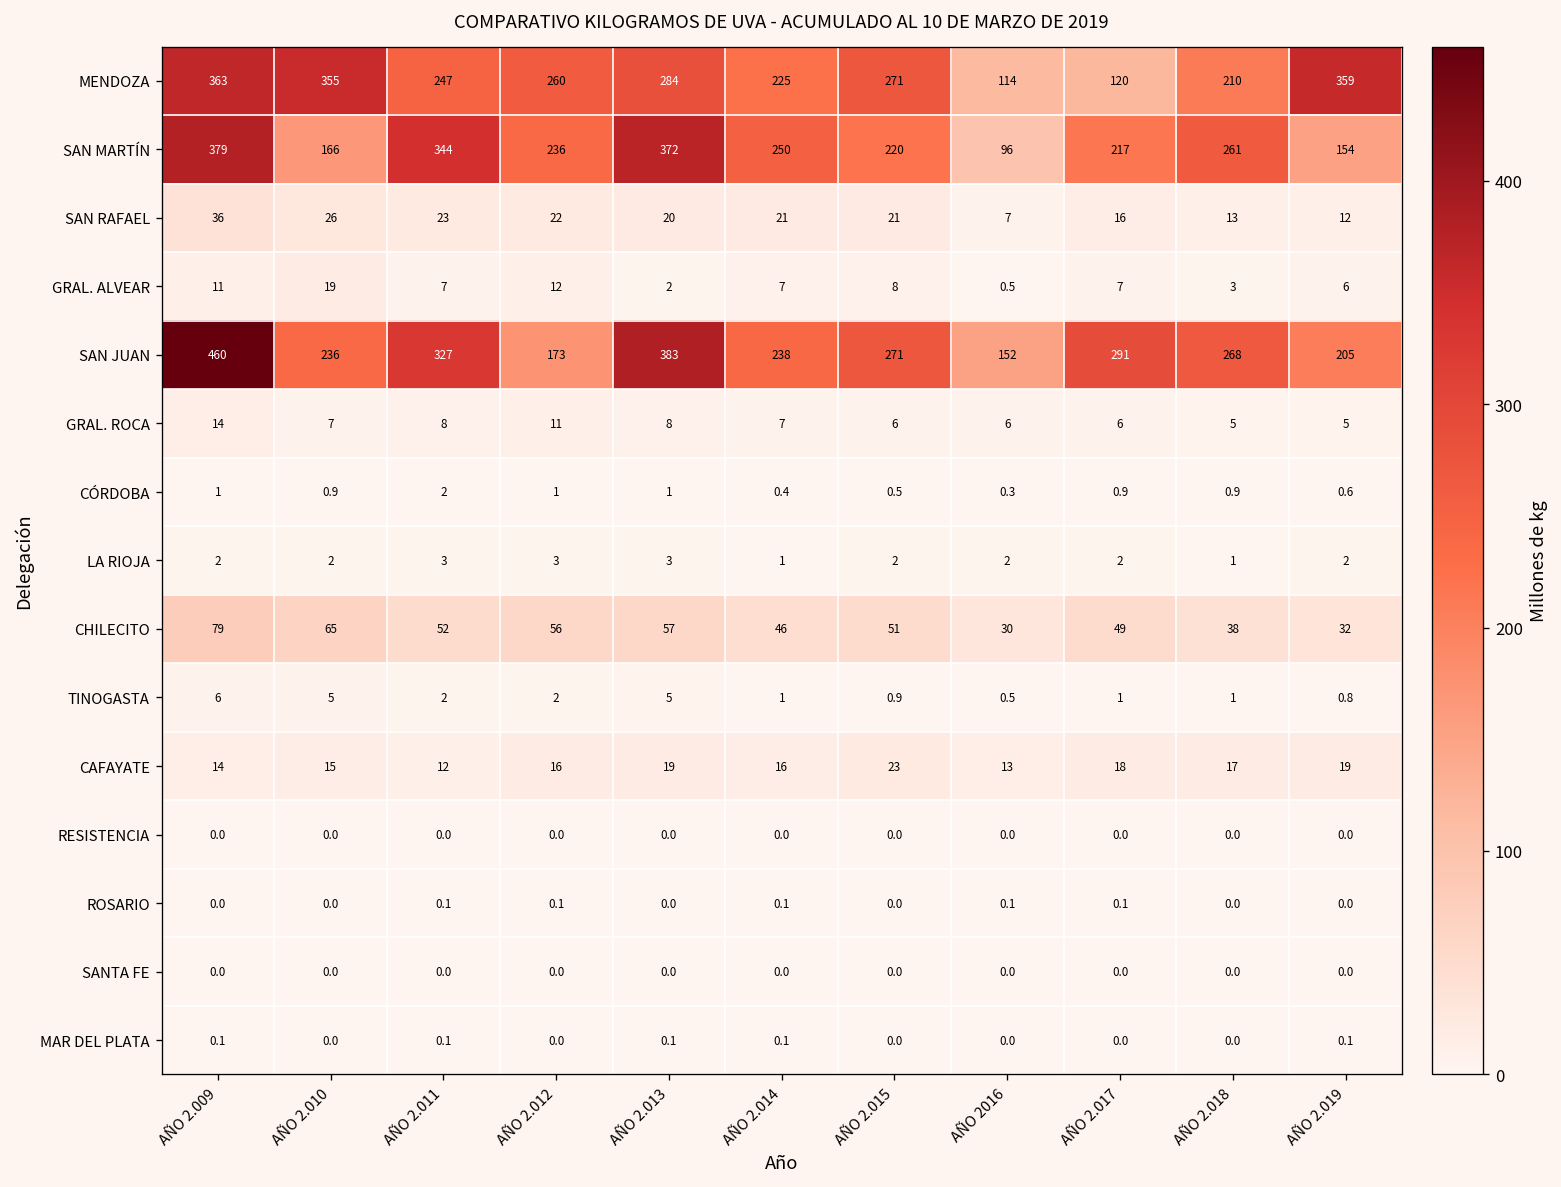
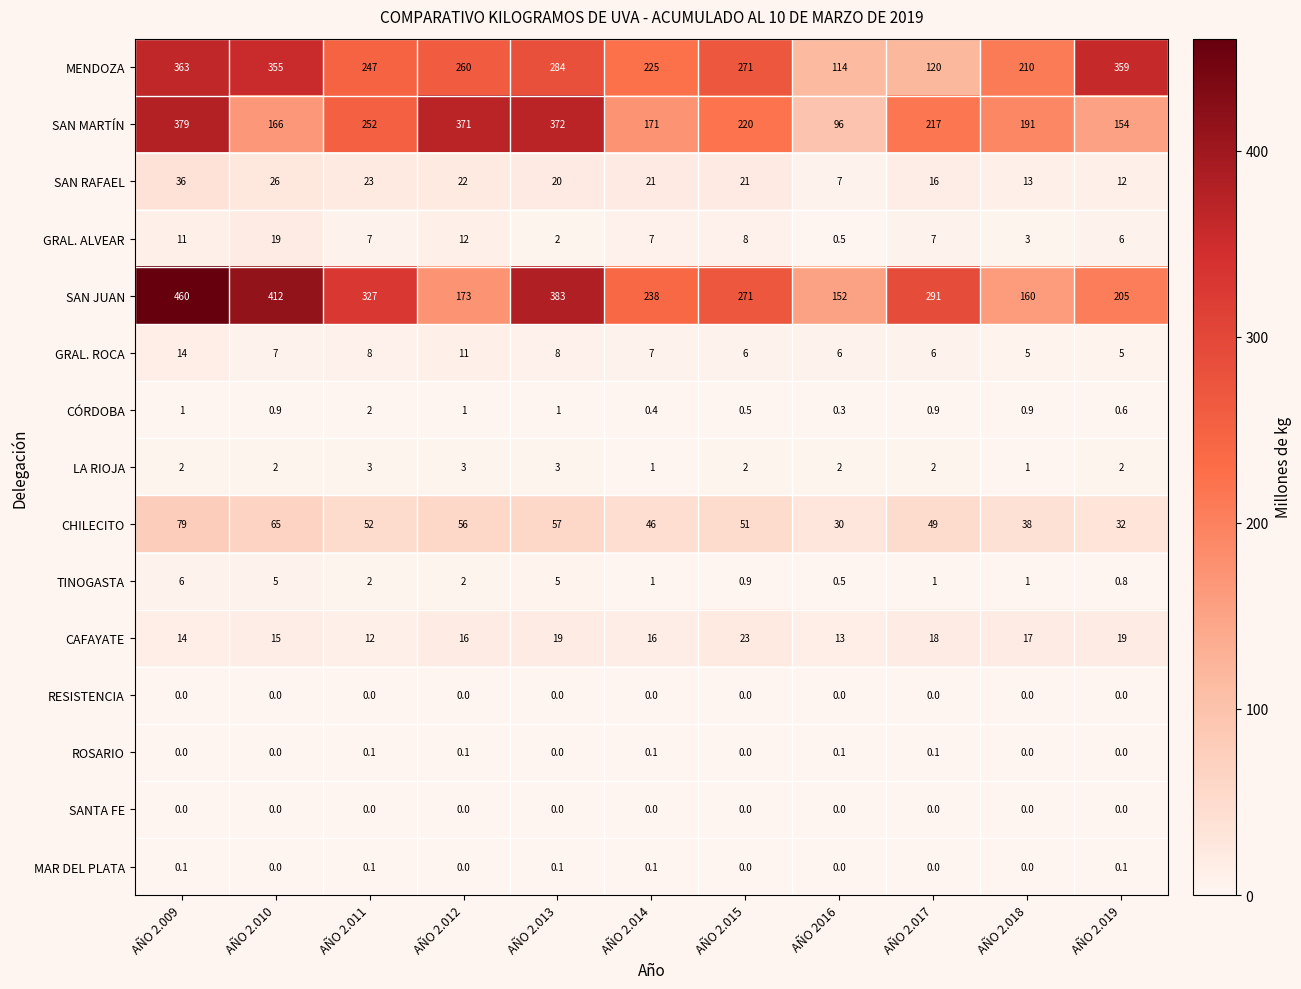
SAN MARTÍN, AÑO 2.011: 344 -> 252
SAN MARTÍN, AÑO 2.012: 236 -> 371
SAN MARTÍN, AÑO 2.014: 250 -> 171
SAN MARTÍN, AÑO 2.018: 261 -> 191
SAN JUAN, AÑO 2.010: 236 -> 412
SAN JUAN, AÑO 2.018: 268 -> 160
